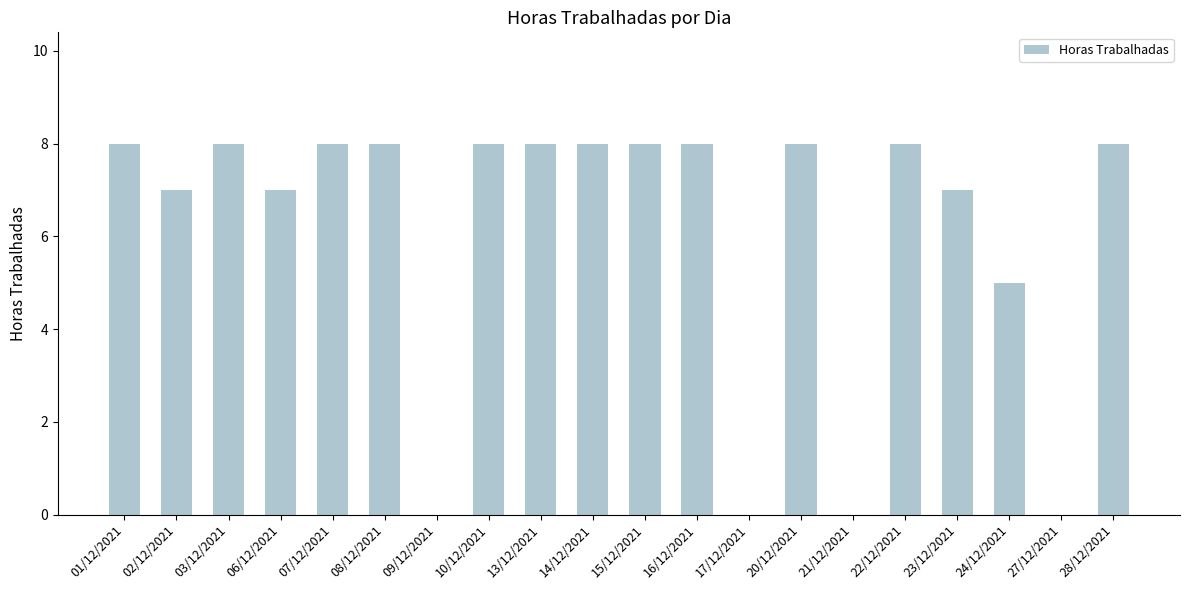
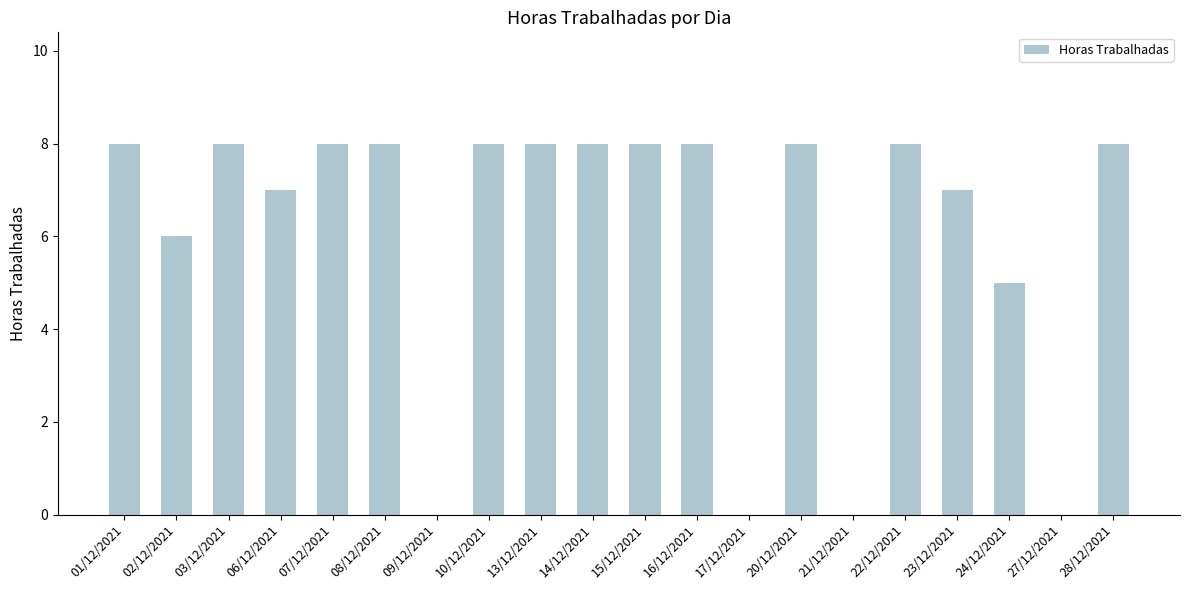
02/12/2021: 7 -> 6
